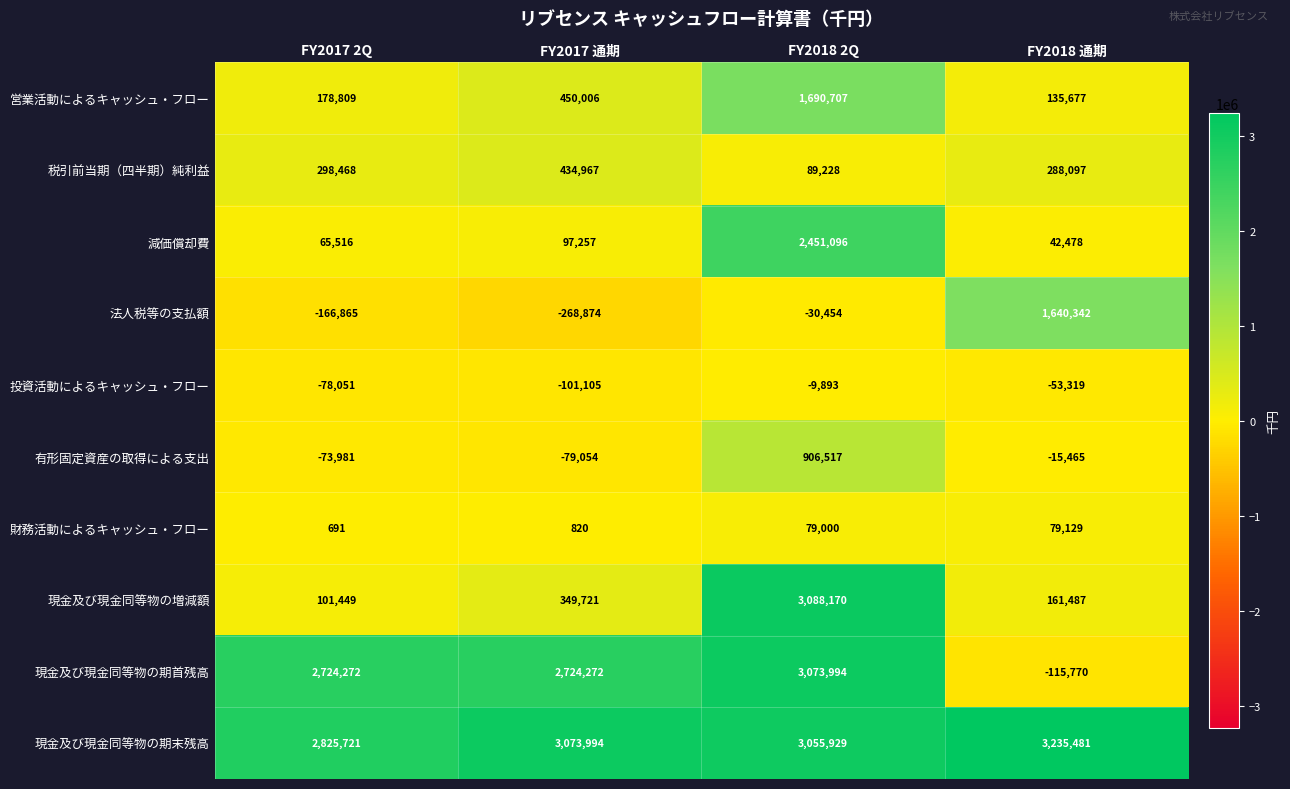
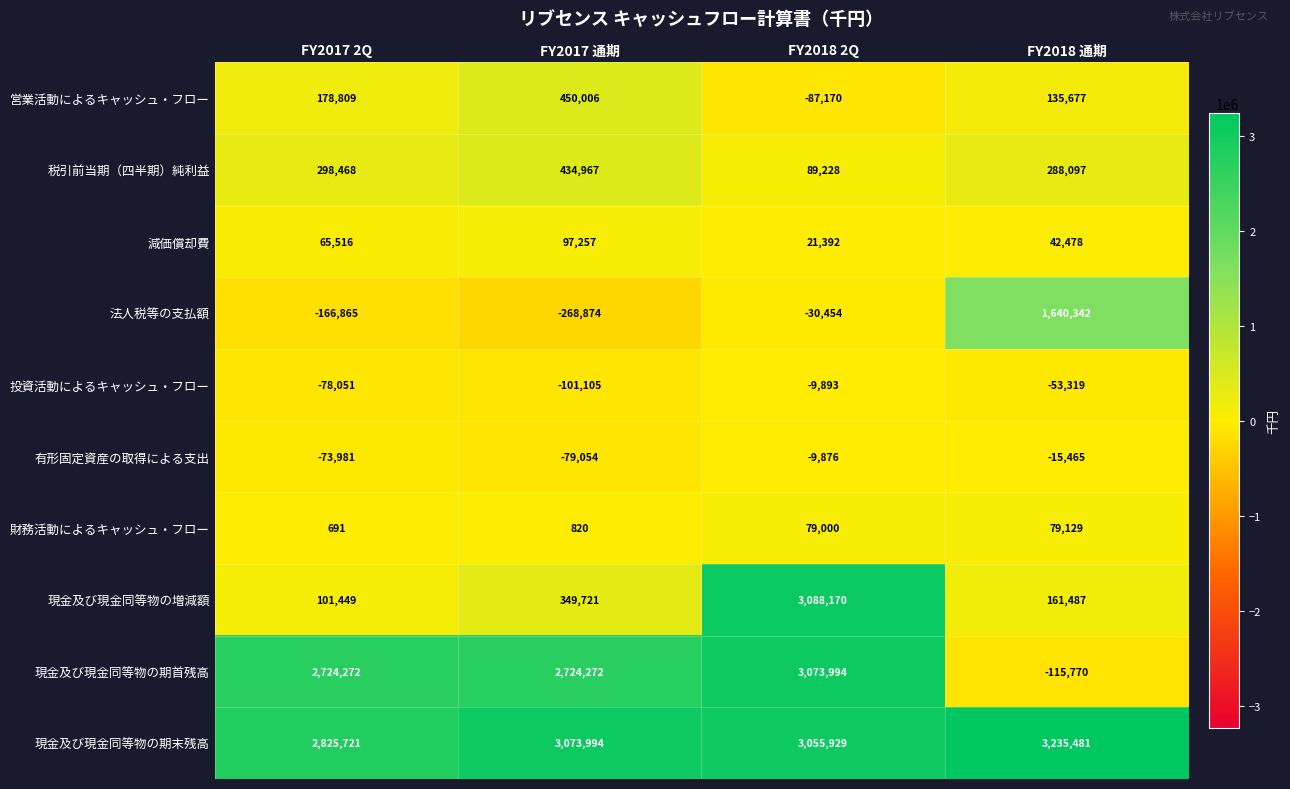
営業活動によるキャッシュ・フロー, FY2018 2Q: 1,690,707 -> -87,170
減価償却費, FY2018 2Q: 2,451,096 -> 21,392
有形固定資産の取得による支出, FY2018 2Q: 906,517 -> -9,876
